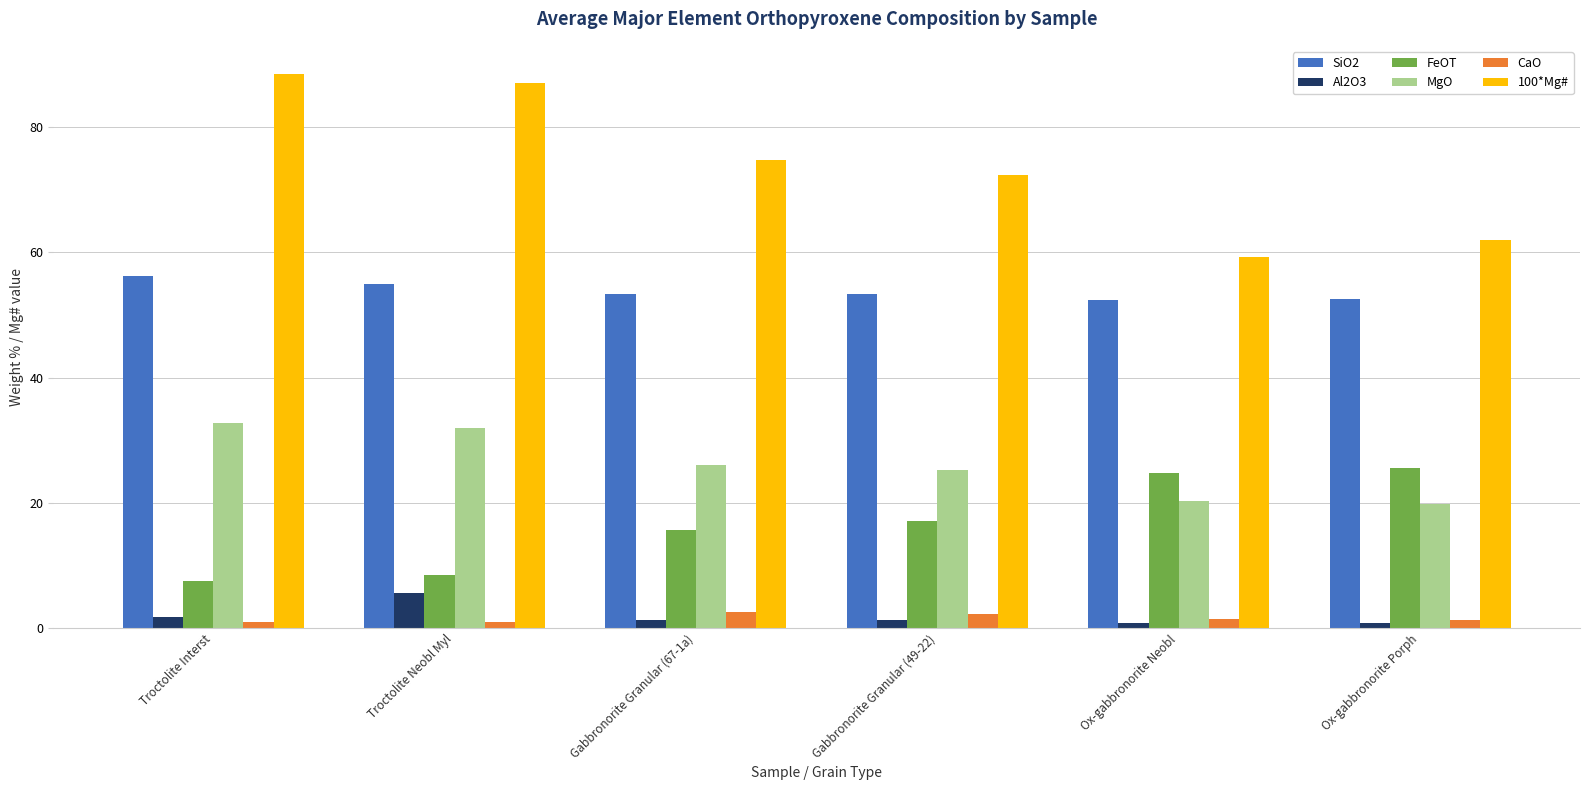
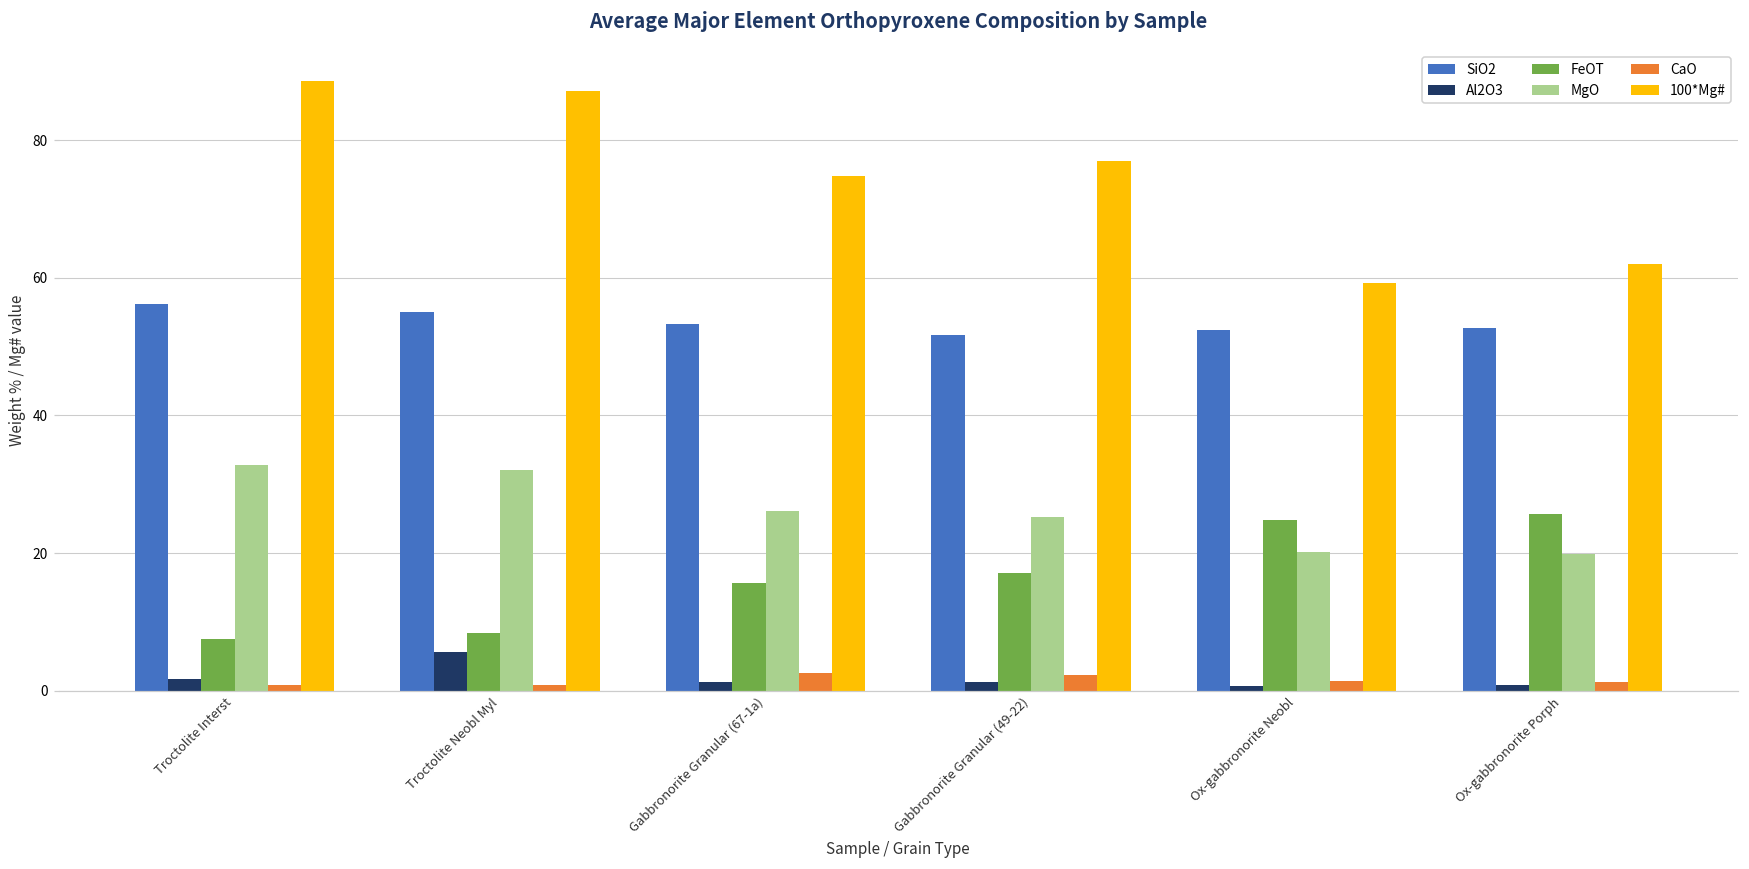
SiO2, Gabbronorite Granular (49-22): 53 -> 52
100*Mg#, Gabbronorite Granular (49-22): 72 -> 77
